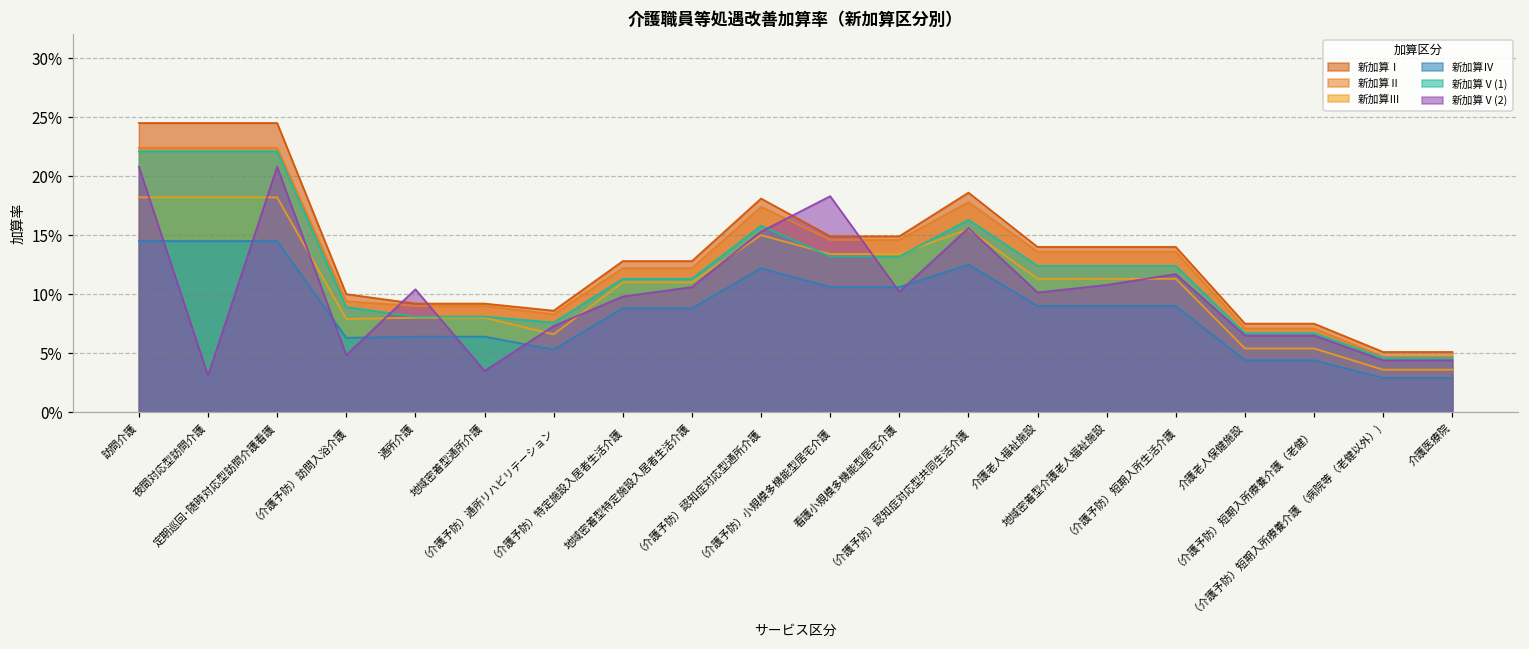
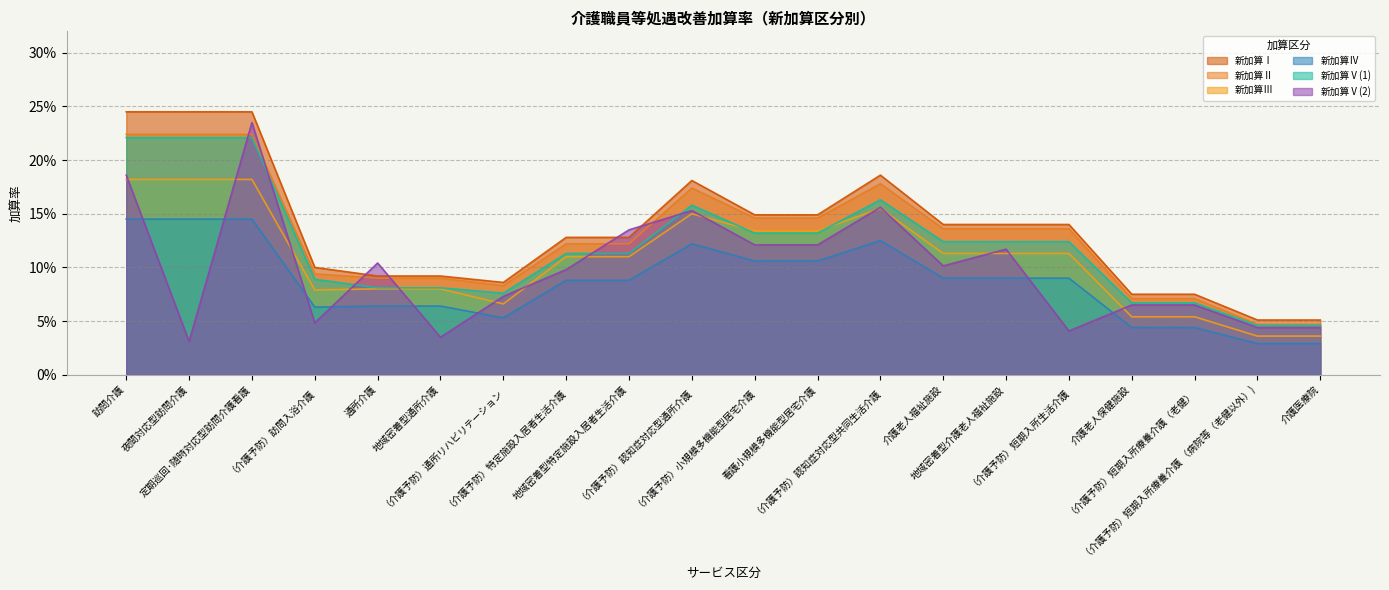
新加算Ⅴ(2), 訪問介護: 20.8% -> 18.6%
新加算Ⅴ(2), 定期巡回･随時対応型訪問介護看護: 20.8% -> 23.5%
新加算Ⅴ(2), 地域密着型特定施設入居者生活介護: 10.6% -> 13.5%
新加算Ⅴ(2), （介護予防）小規模多機能型居宅介護: 18.3% -> 12.1%
新加算Ⅴ(2), 看護小規模多機能型居宅介護: 10.2% -> 12.1%
新加算Ⅴ(2), 地域密着型介護老人福祉施設: 10.8% -> 11.7%
新加算Ⅴ(2), （介護予防）短期入所生活介護: 11.7% -> 4.1%
